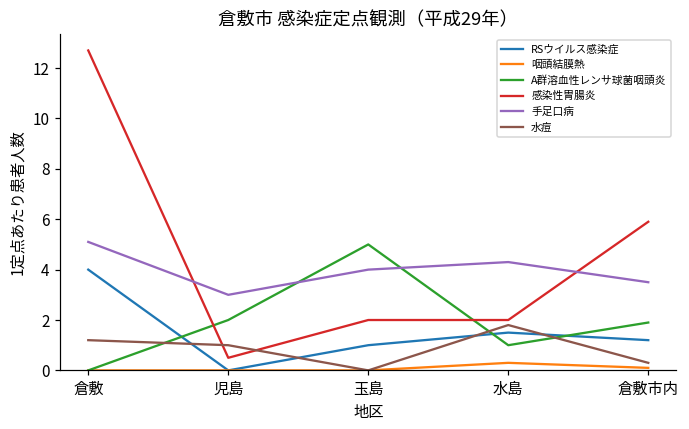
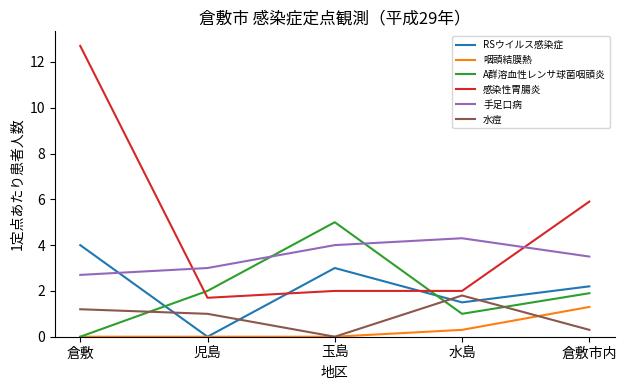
手足口病, 倉敷: 5.1 -> 2.7
感染性胃腸炎, 児島: 0.5 -> 1.7
RSウイルス感染症, 玉島: 1 -> 3
RSウイルス感染症, 倉敷市内: 1.2 -> 2.2
咽頭結膜熱, 倉敷市内: 0.1 -> 1.3
